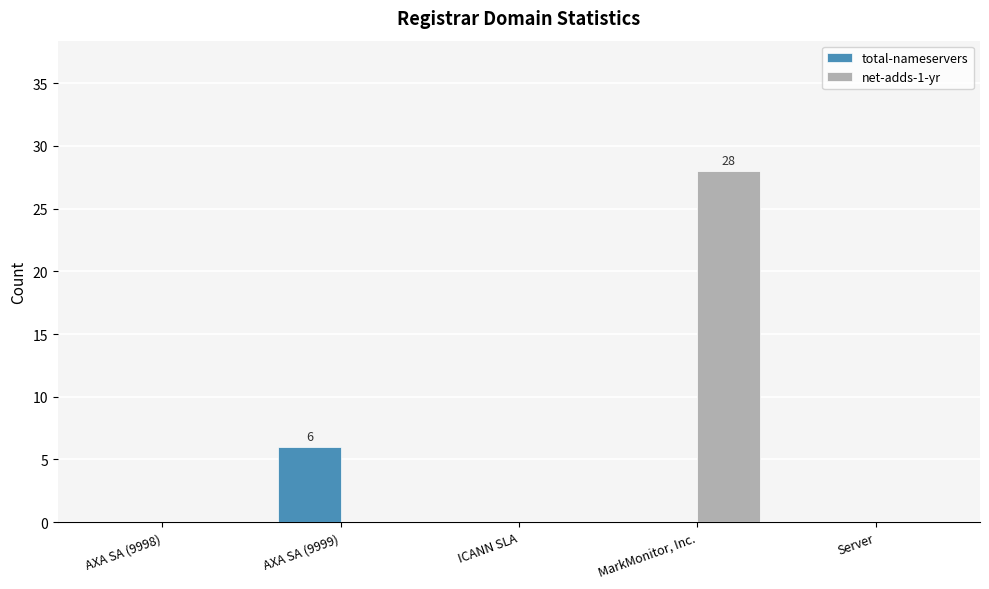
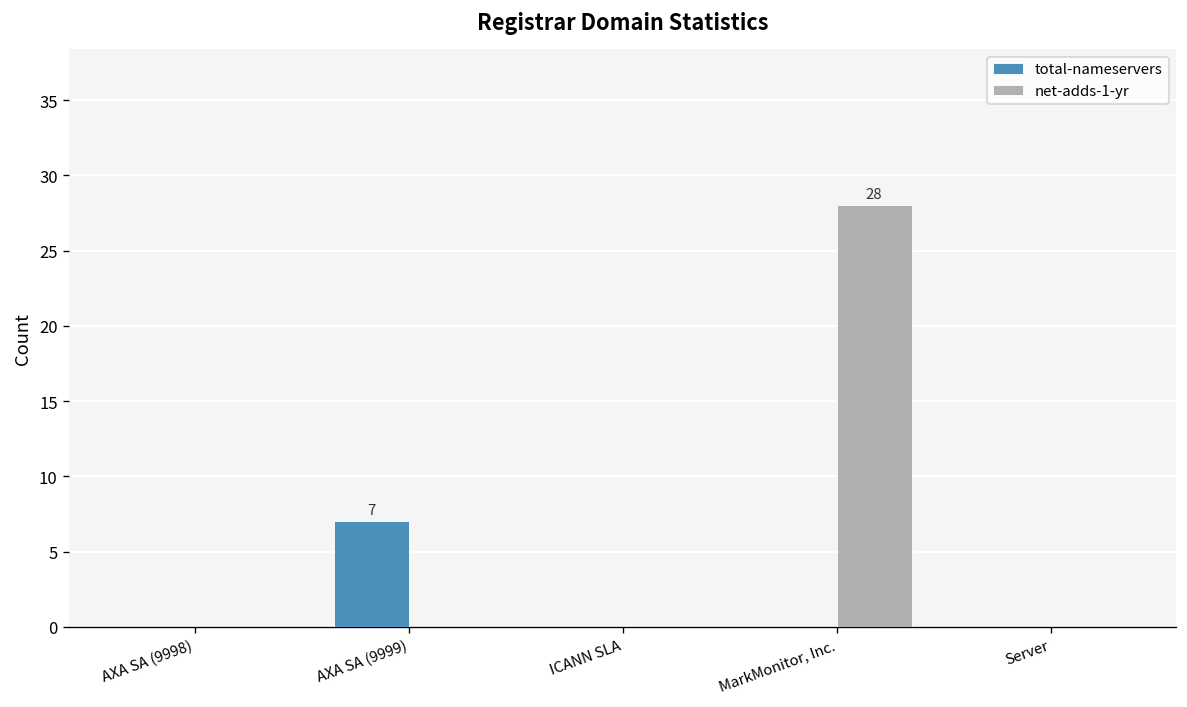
total-nameservers, AXA SA (9999): 6 -> 7
